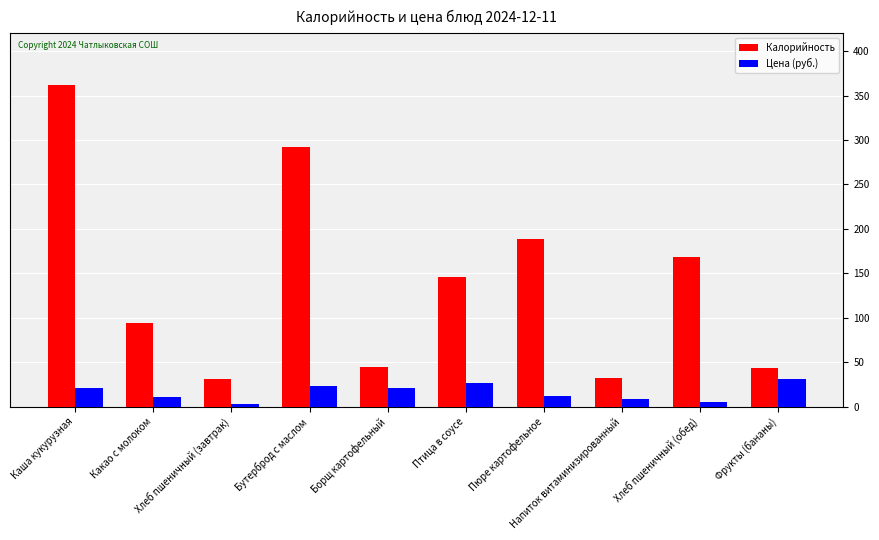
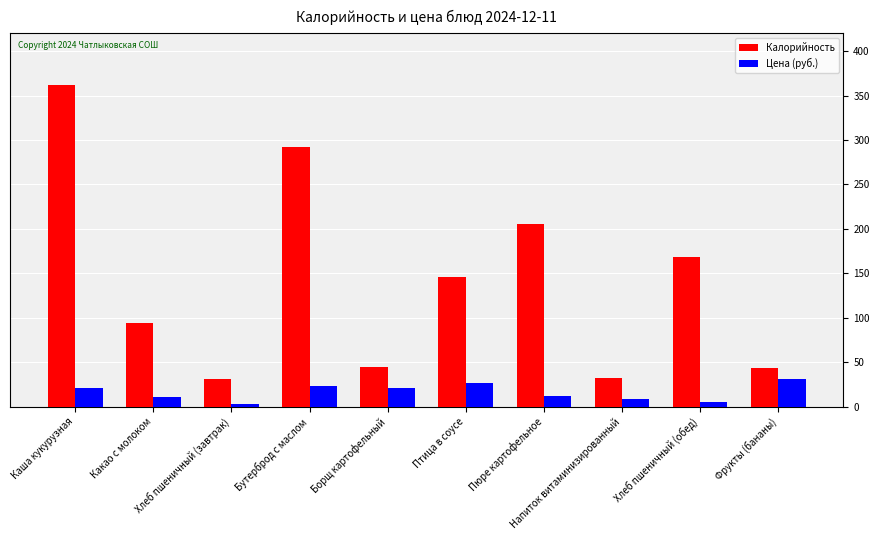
Калорийность, Пюре картофельное: 190 -> 210
